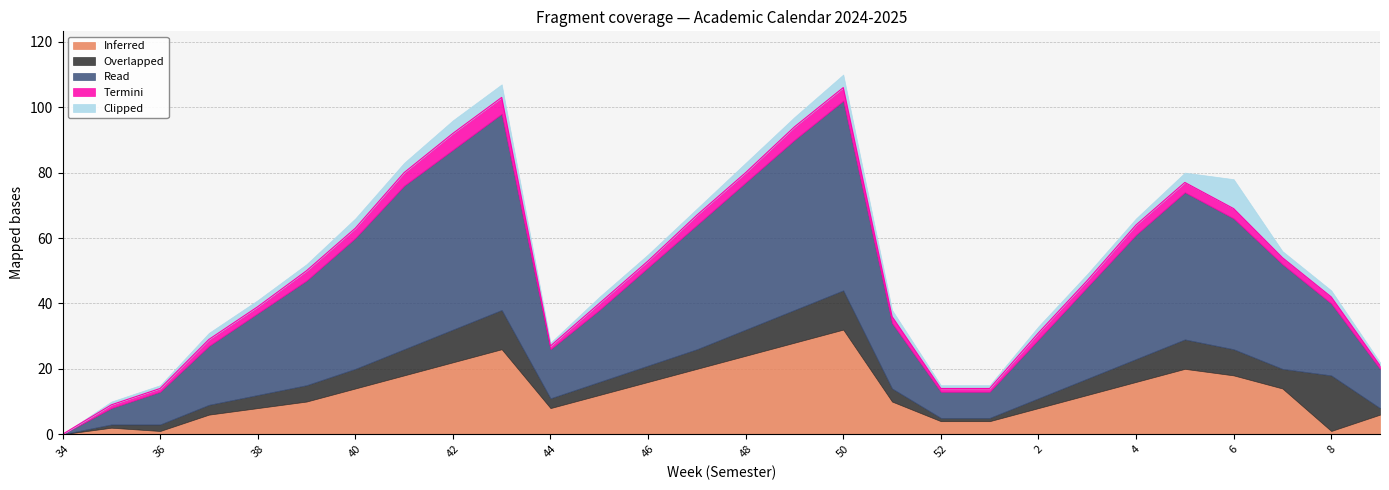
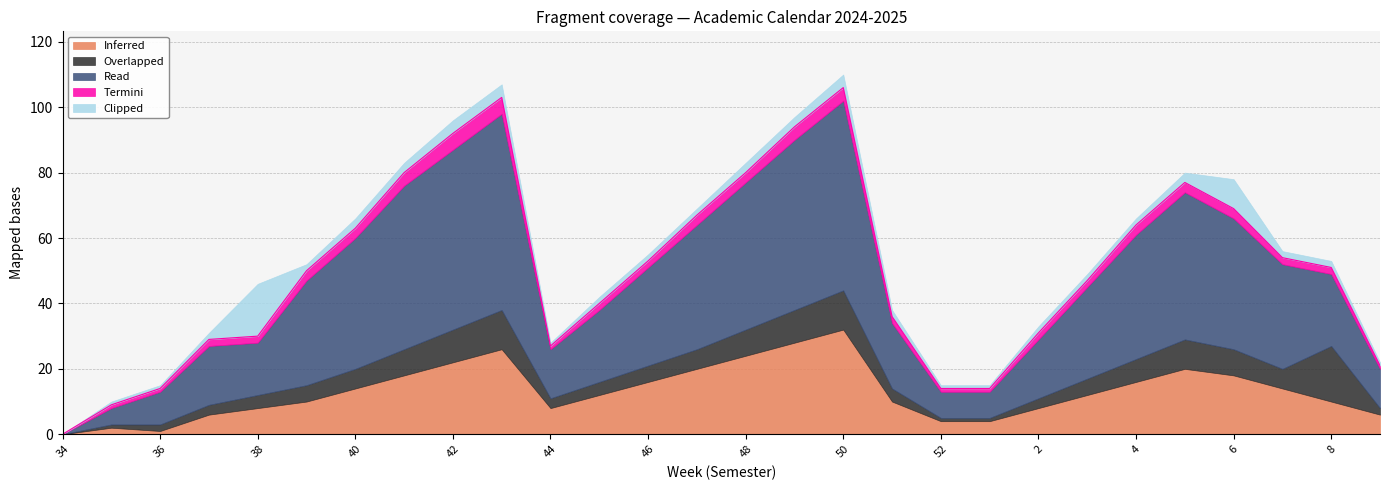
Read, 38: 25 -> 16
Clipped, 38: 2 -> 16
Inferred, 8: 1 -> 10
